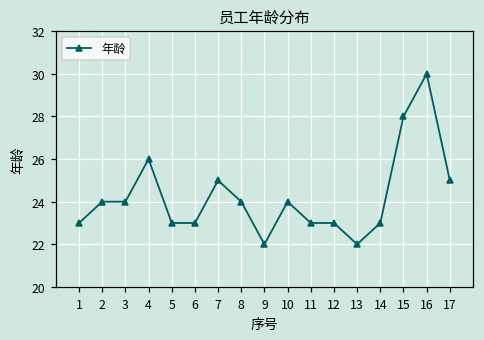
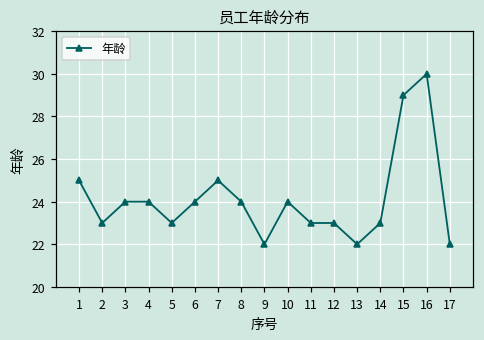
1: 23 -> 25
2: 24 -> 23
4: 26 -> 24
6: 23 -> 24
15: 28 -> 29
17: 25 -> 22
